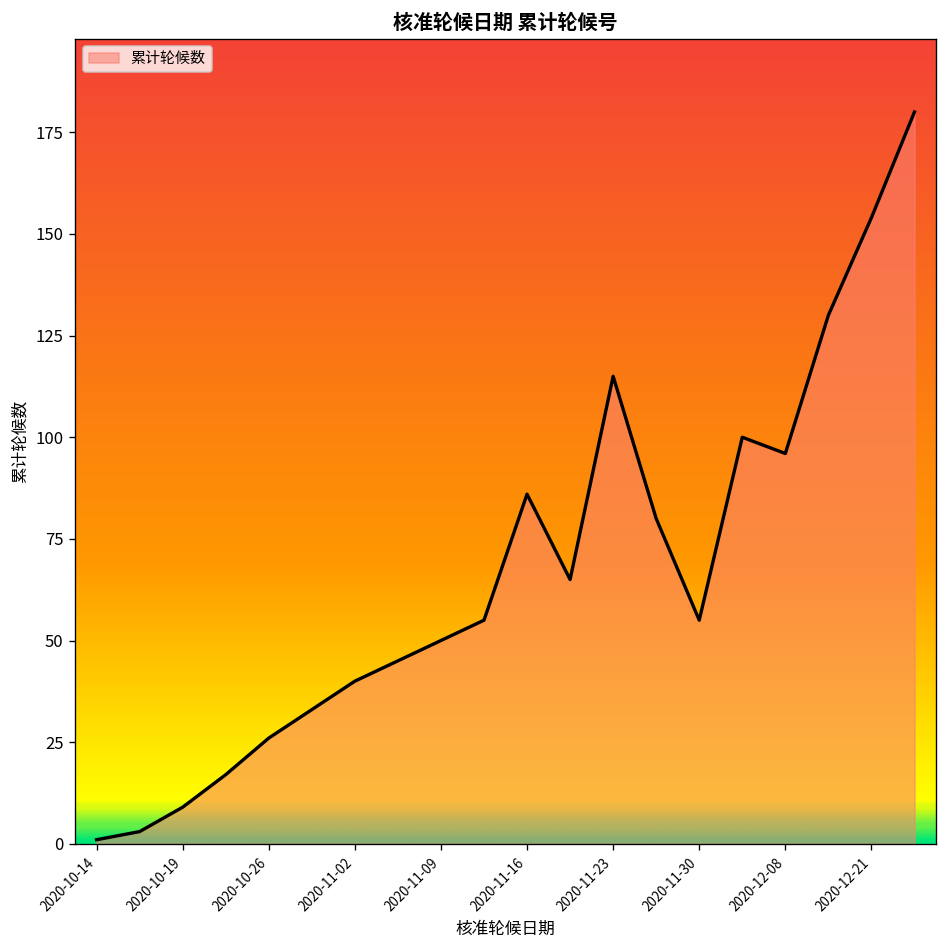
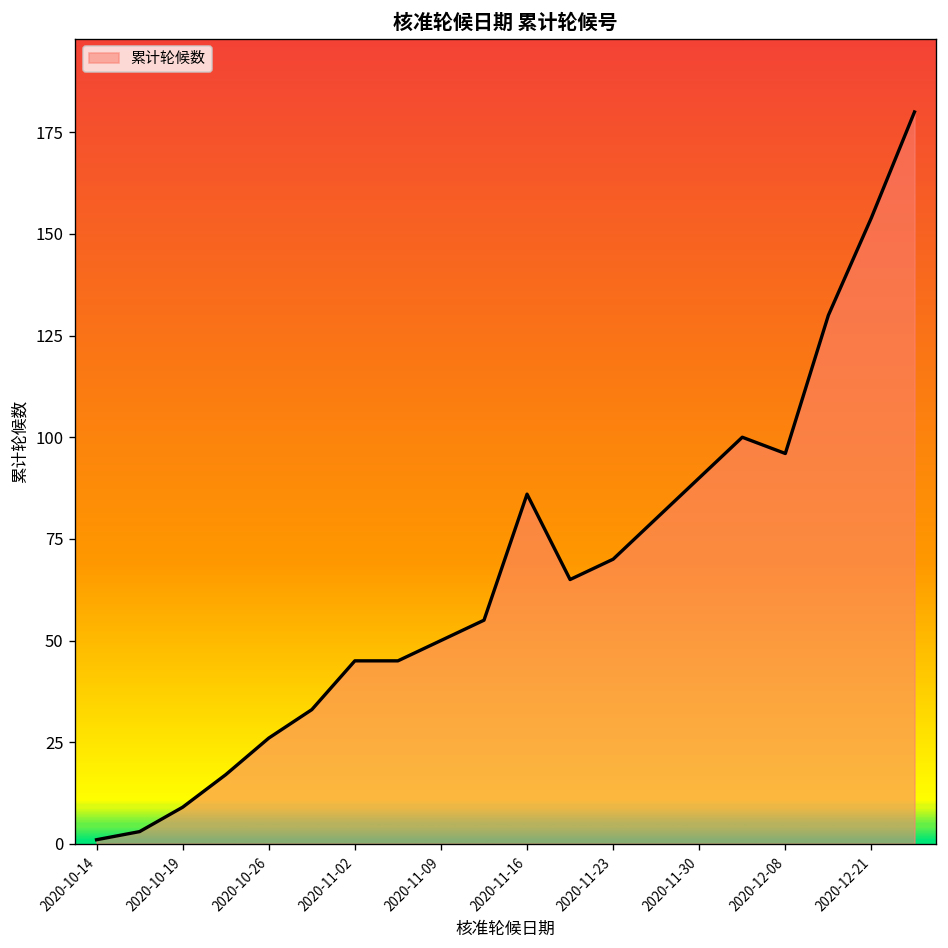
2020-11-02: 40 -> 45
2020-11-23: 115 -> 70
2020-11-30: 55 -> 90
